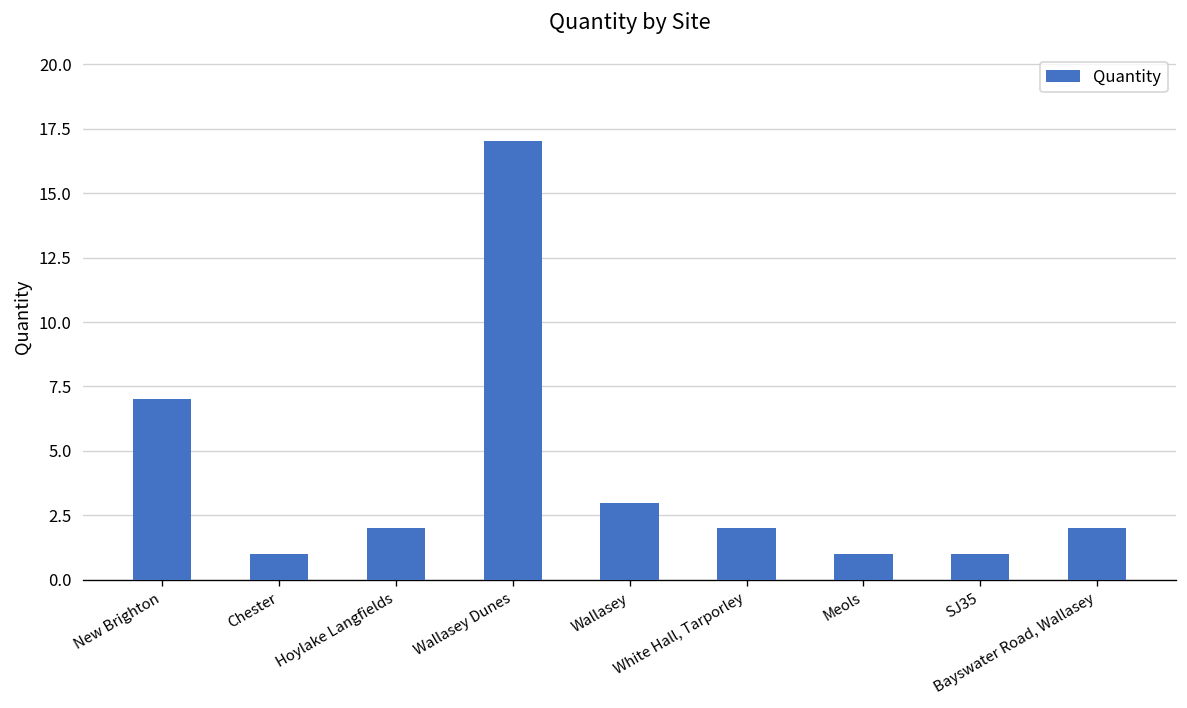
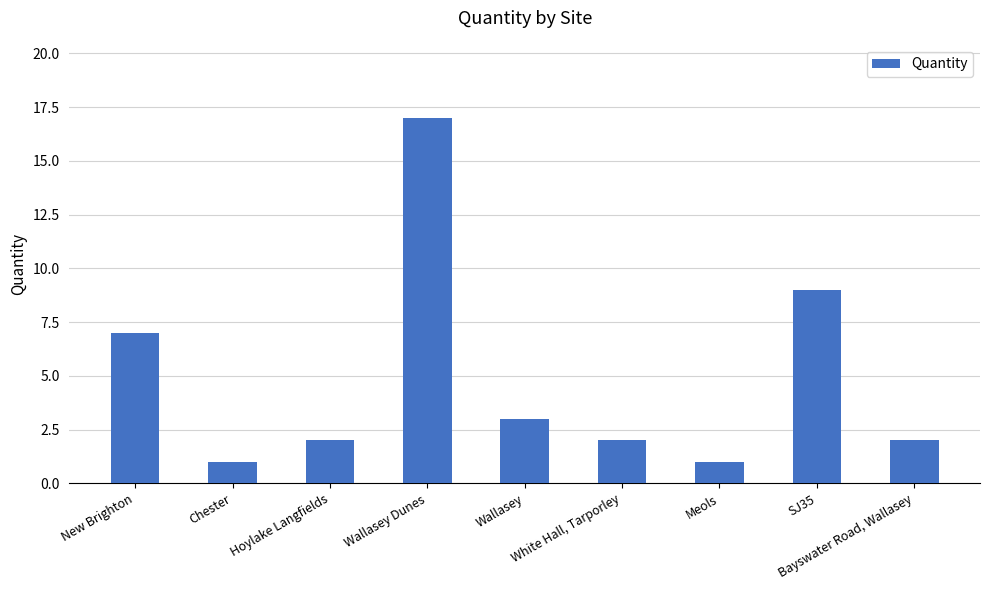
SJ35: 1 -> 9
